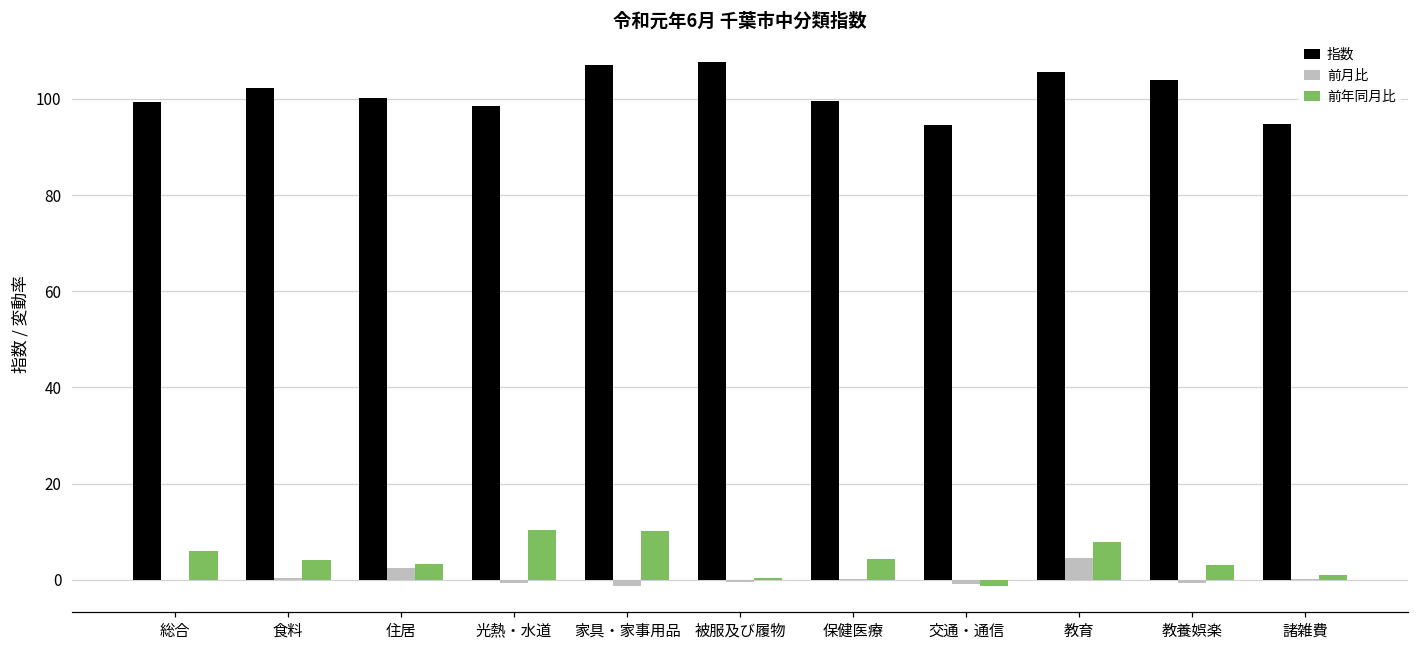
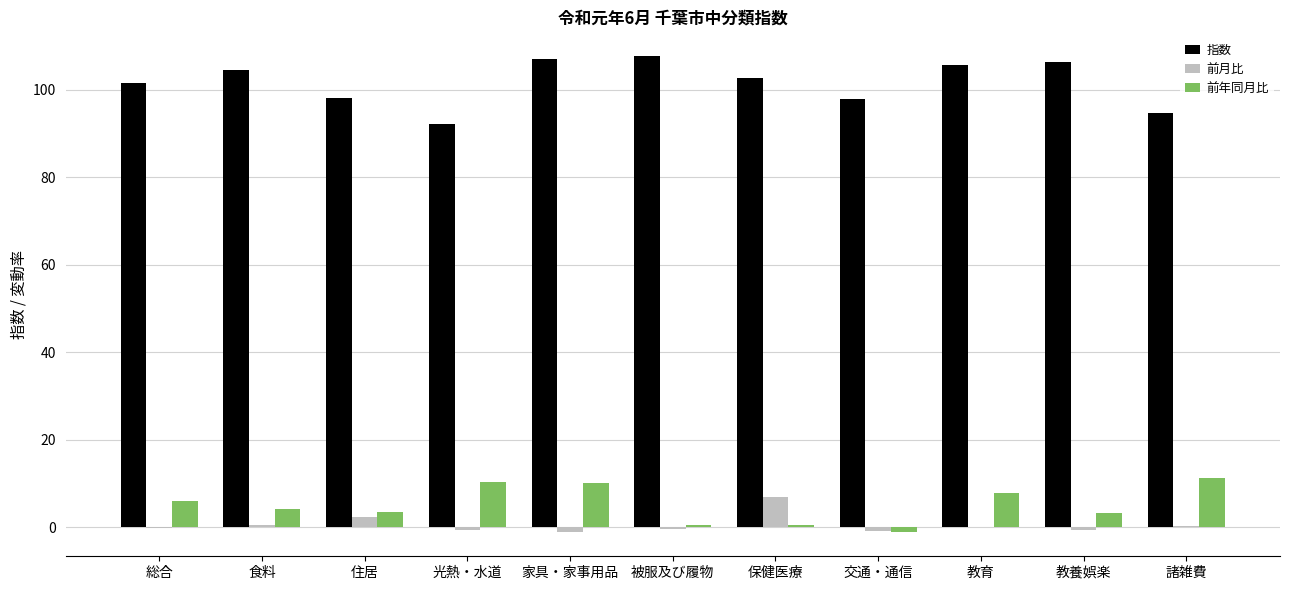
指数, 総合: 99 -> 102
指数, 食料: 102 -> 105
指数, 住居: 100 -> 98
指数, 光熱・水道: 99 -> 92
指数, 保健医療: 100 -> 103
前月比, 保健医療: 0 -> 7
前年同月比, 保健医療: 4 -> 1
指数, 交通・通信: 95 -> 98
前月比, 教育: 5 -> 0
指数, 教養娯楽: 104 -> 106
前年同月比, 諸雑費: 1 -> 11
